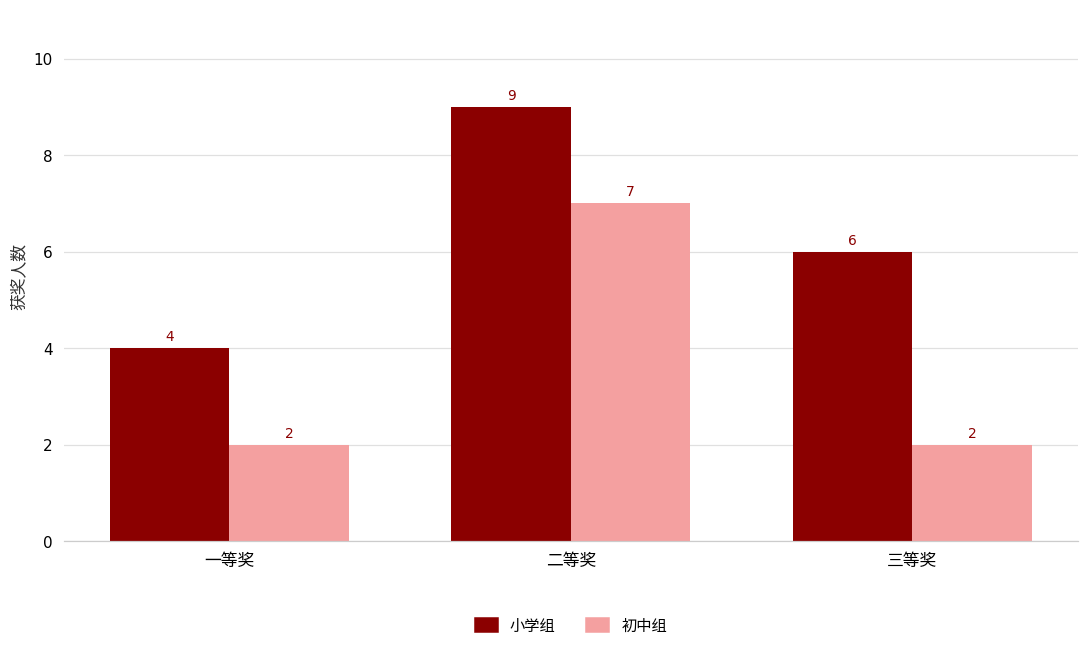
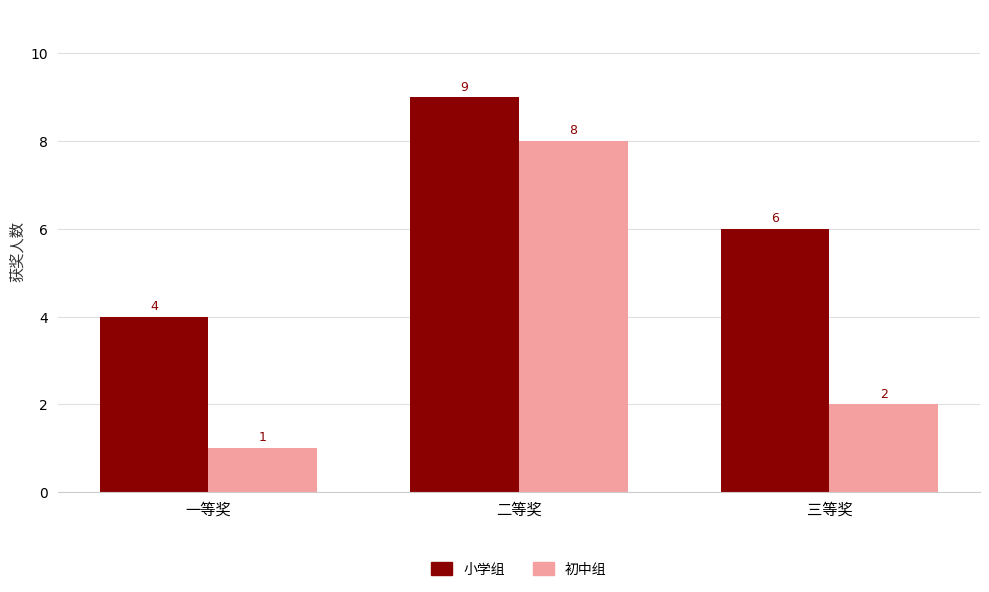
初中组, 一等奖: 2 -> 1
初中组, 二等奖: 7 -> 8
